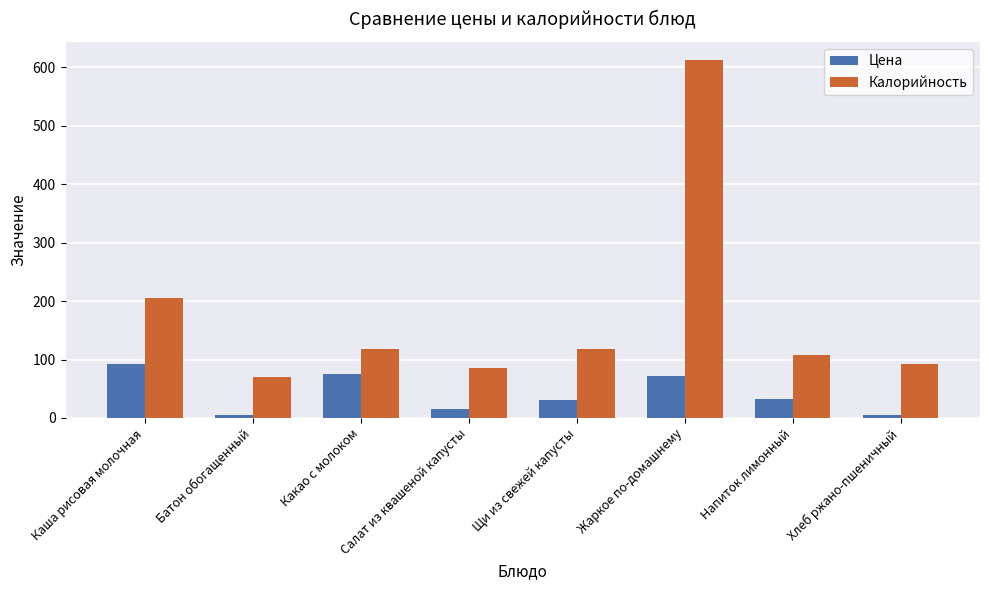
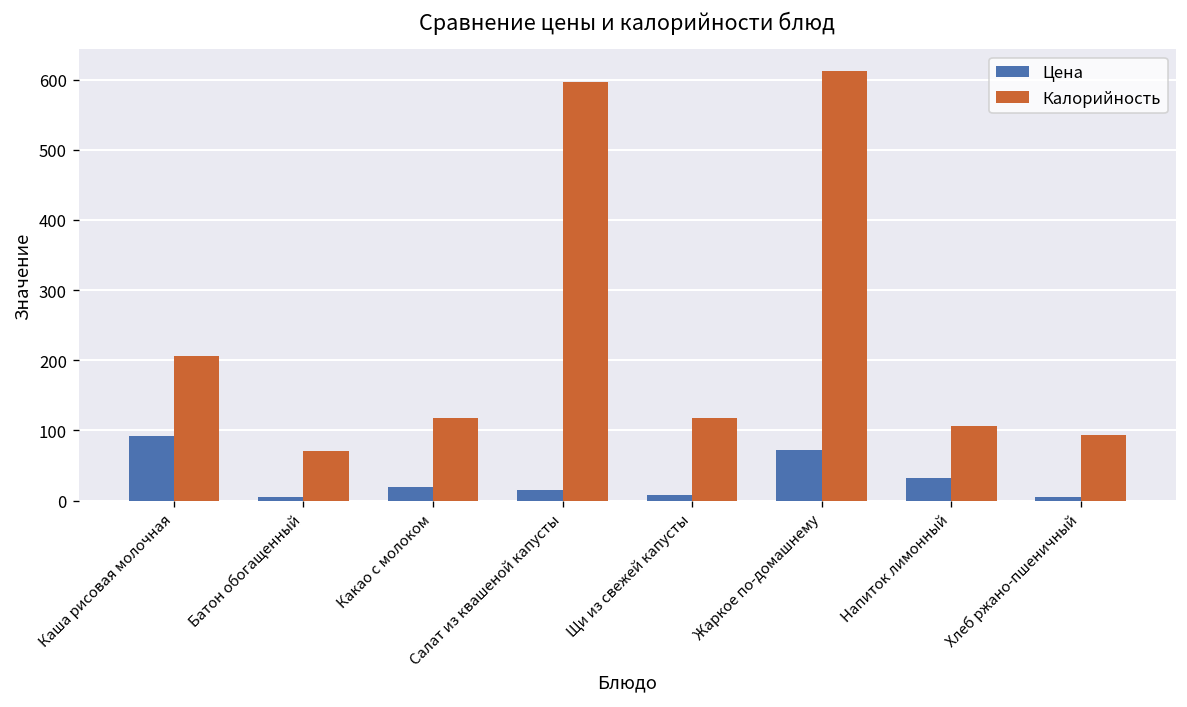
Цена, Какао с молоком: 80 -> 20
Калорийность, Салат из квашеной капусты: 90 -> 600
Цена, Щи из свежей капусты: 30 -> 10
